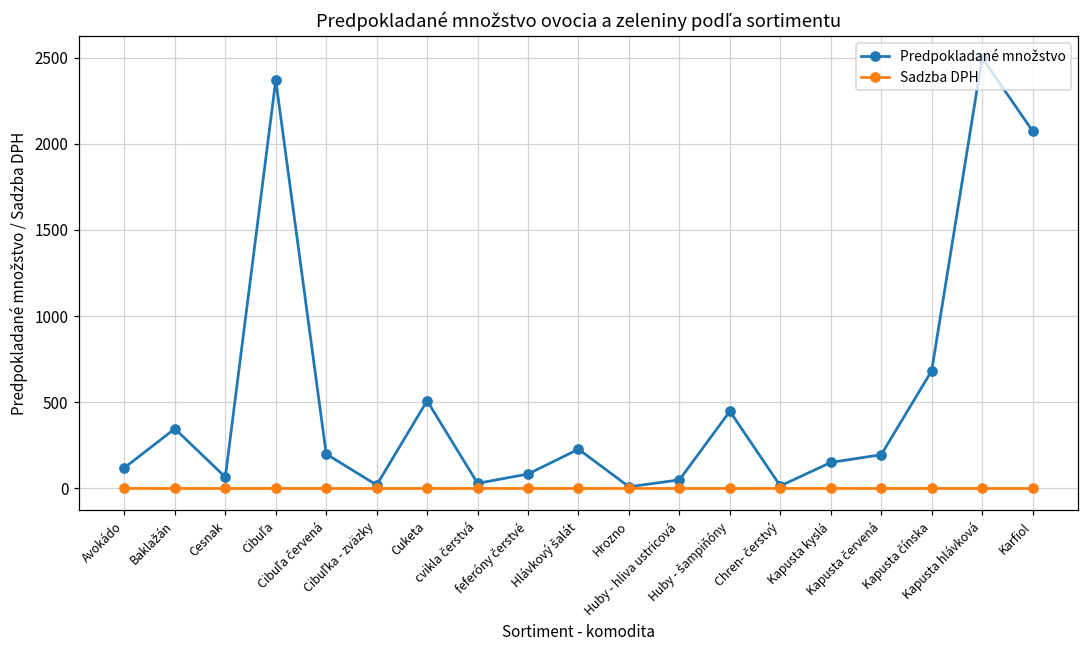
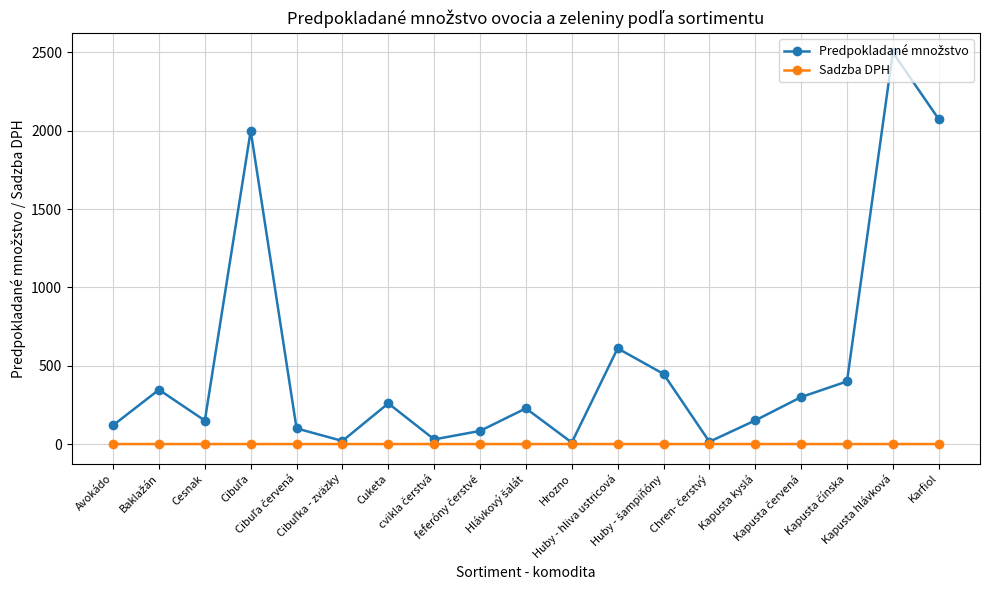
Predpokladané množstvo, Cesnak: 70 -> 150
Predpokladané množstvo, Cibuľa: 2370 -> 2000
Predpokladané množstvo, Cibuľa červená: 200 -> 100
Predpokladané množstvo, Cuketa: 510 -> 260
Predpokladané množstvo, Huby - hliva ustricová: 50 -> 610
Predpokladané množstvo, Kapusta červená: 200 -> 300
Predpokladané množstvo, Kapusta čínska: 680 -> 400
